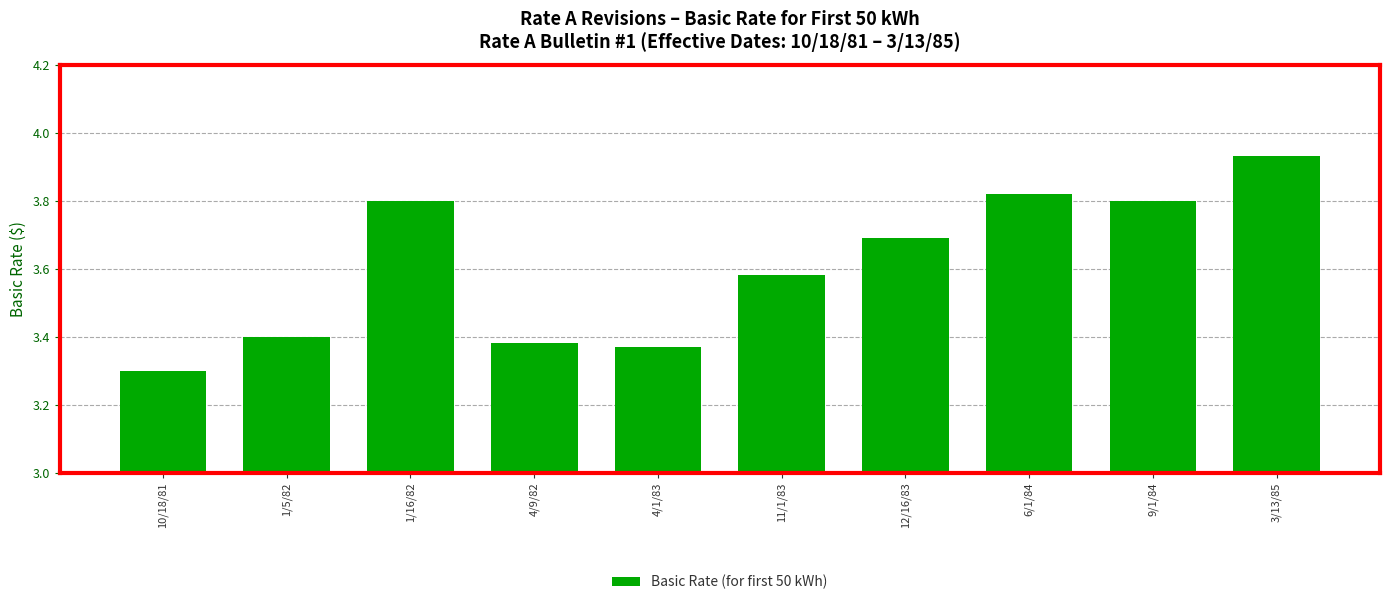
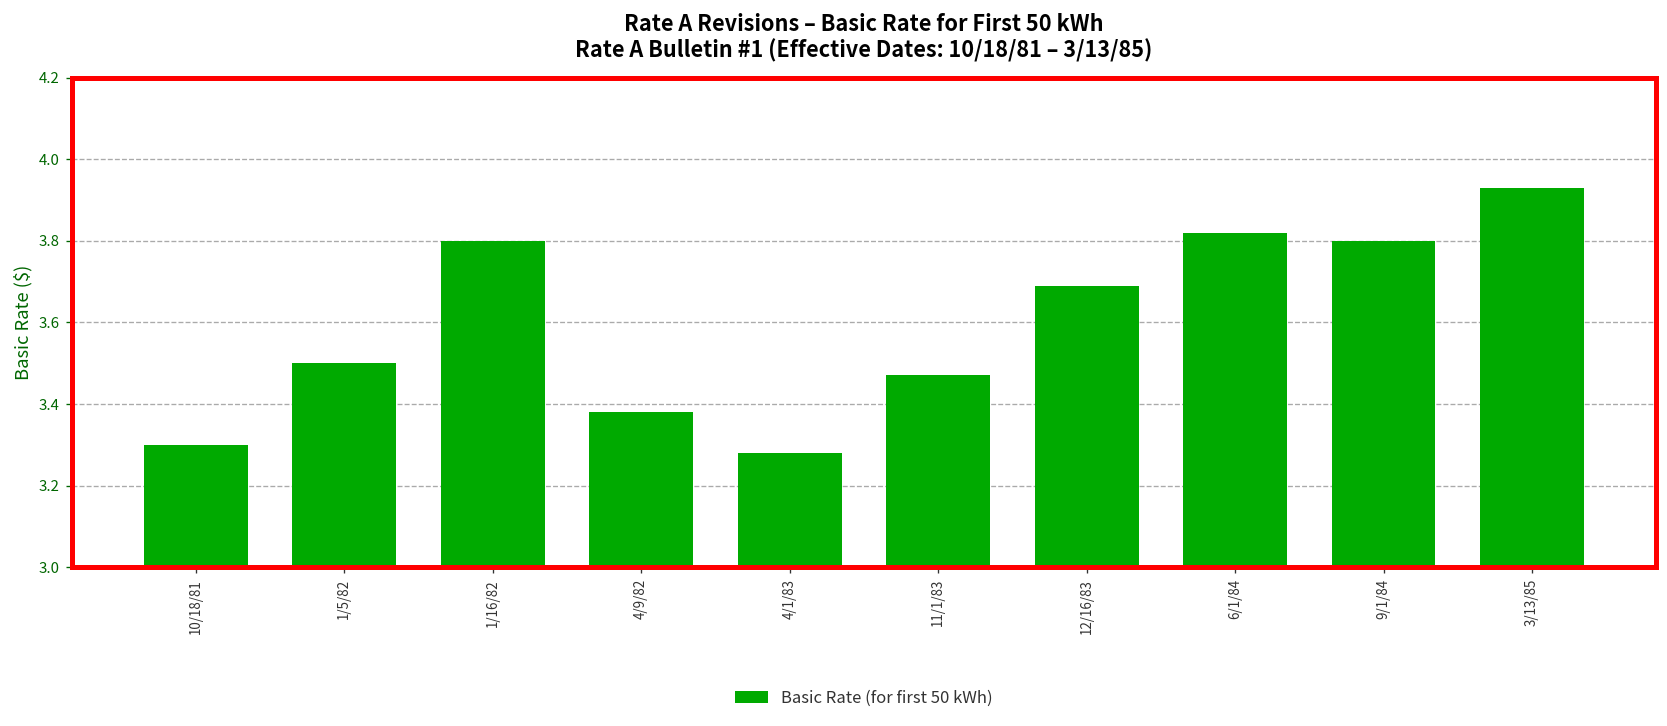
1/5/82: 3.4 -> 3.5
4/1/83: 3.37 -> 3.28
11/1/83: 3.58 -> 3.47
